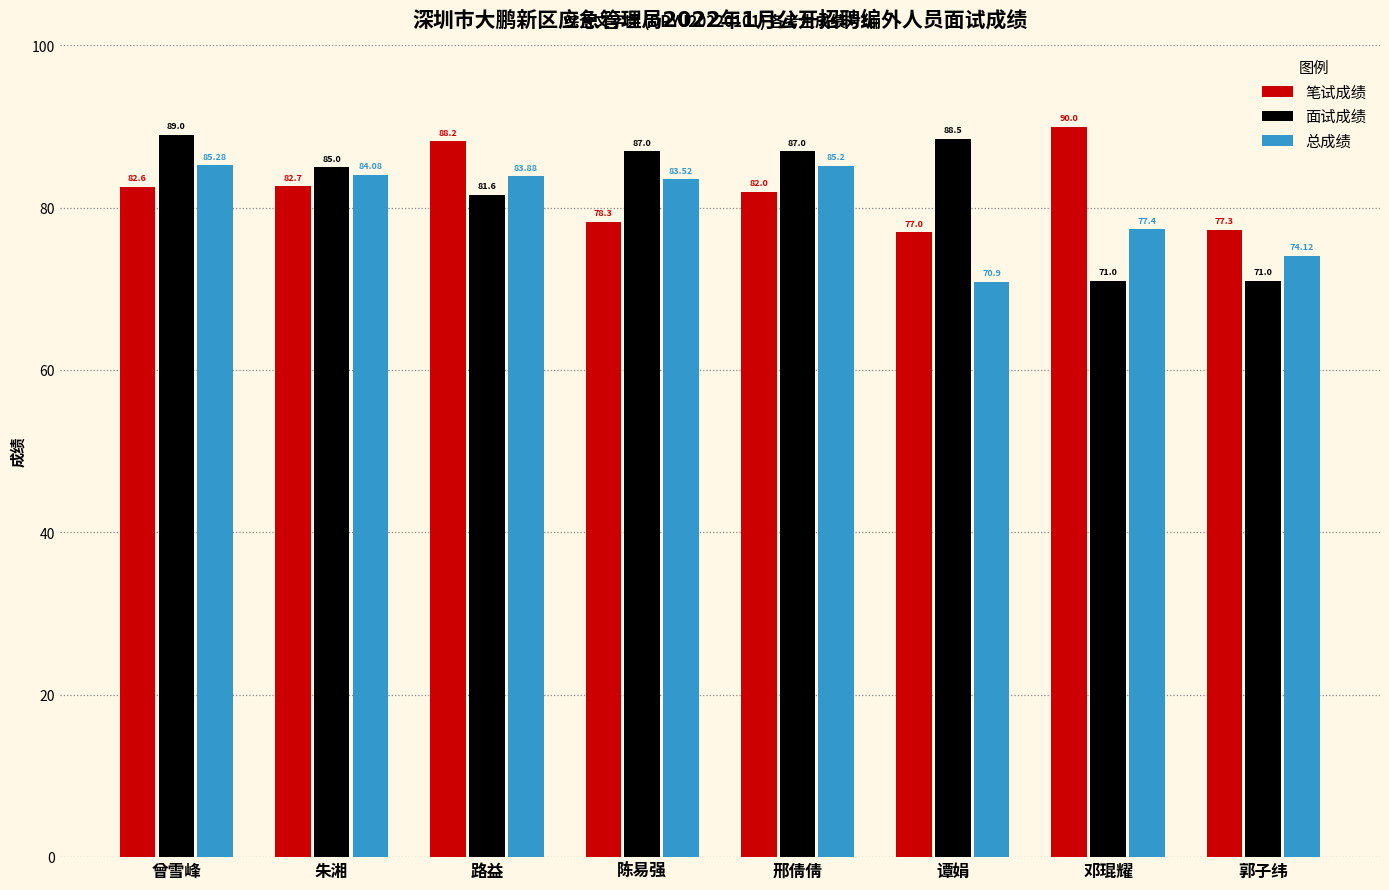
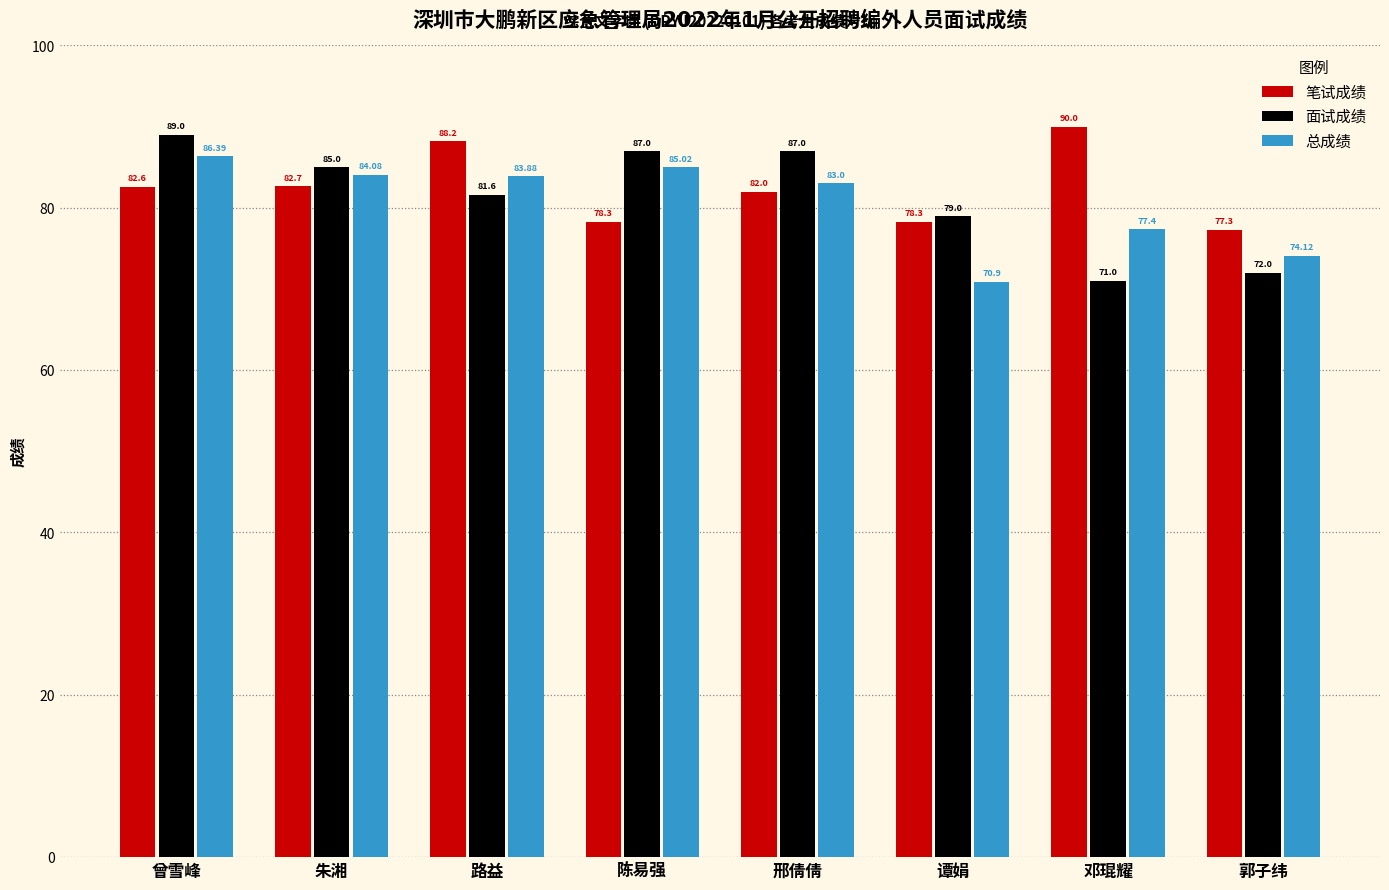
总成绩, 曾雪峰: 85.28 -> 86.39
总成绩, 陈易强: 83.52 -> 85.02
总成绩, 邢倩倩: 85.2 -> 83.0
笔试成绩, 谭娟: 77.0 -> 78.3
面试成绩, 谭娟: 88.5 -> 79.0
面试成绩, 郭子纬: 71.0 -> 72.0
